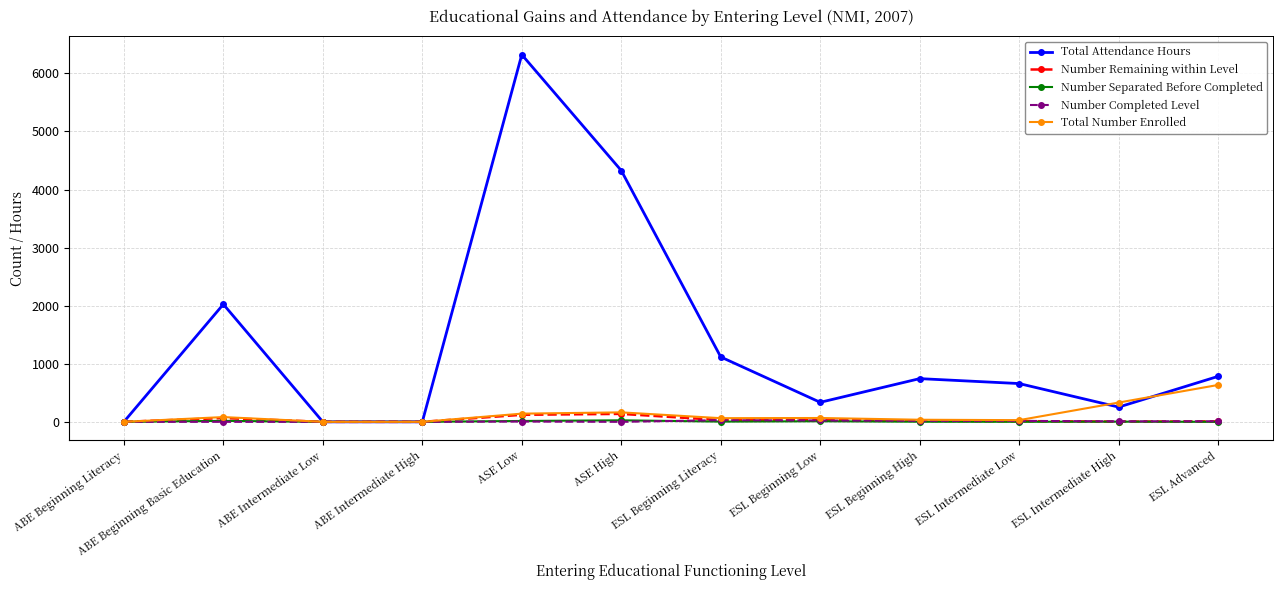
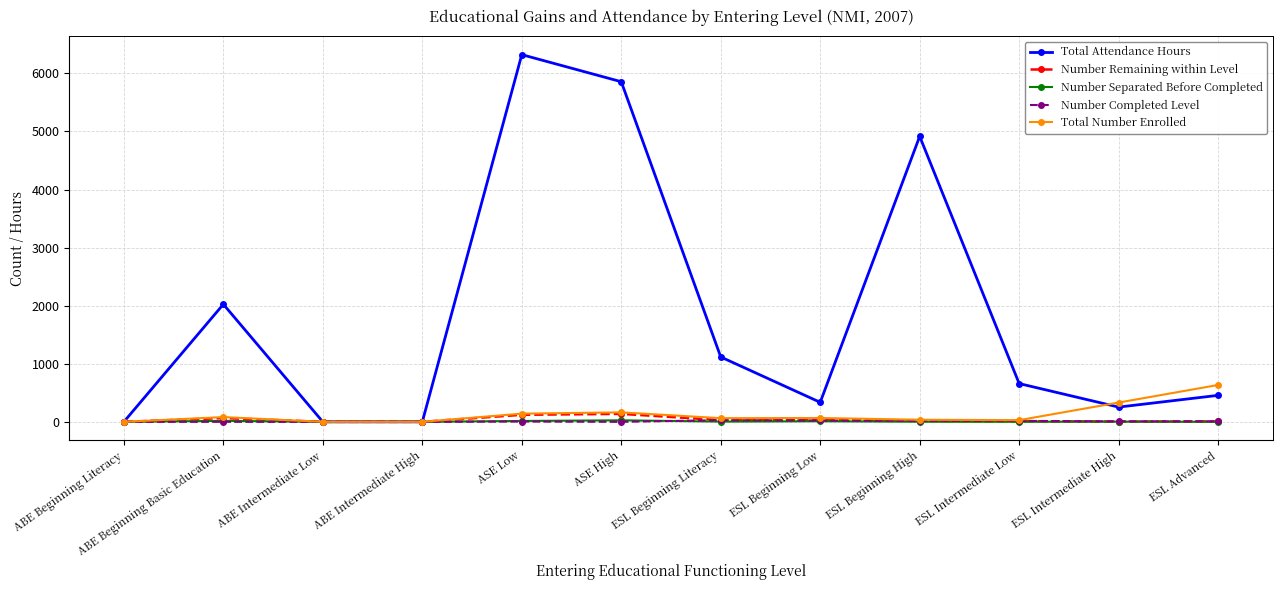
Total Attendance Hours, ASE High: 4300 -> 5900
Total Attendance Hours, ESL Beginning High: 700 -> 4900
Total Attendance Hours, ESL Advanced: 800 -> 500
